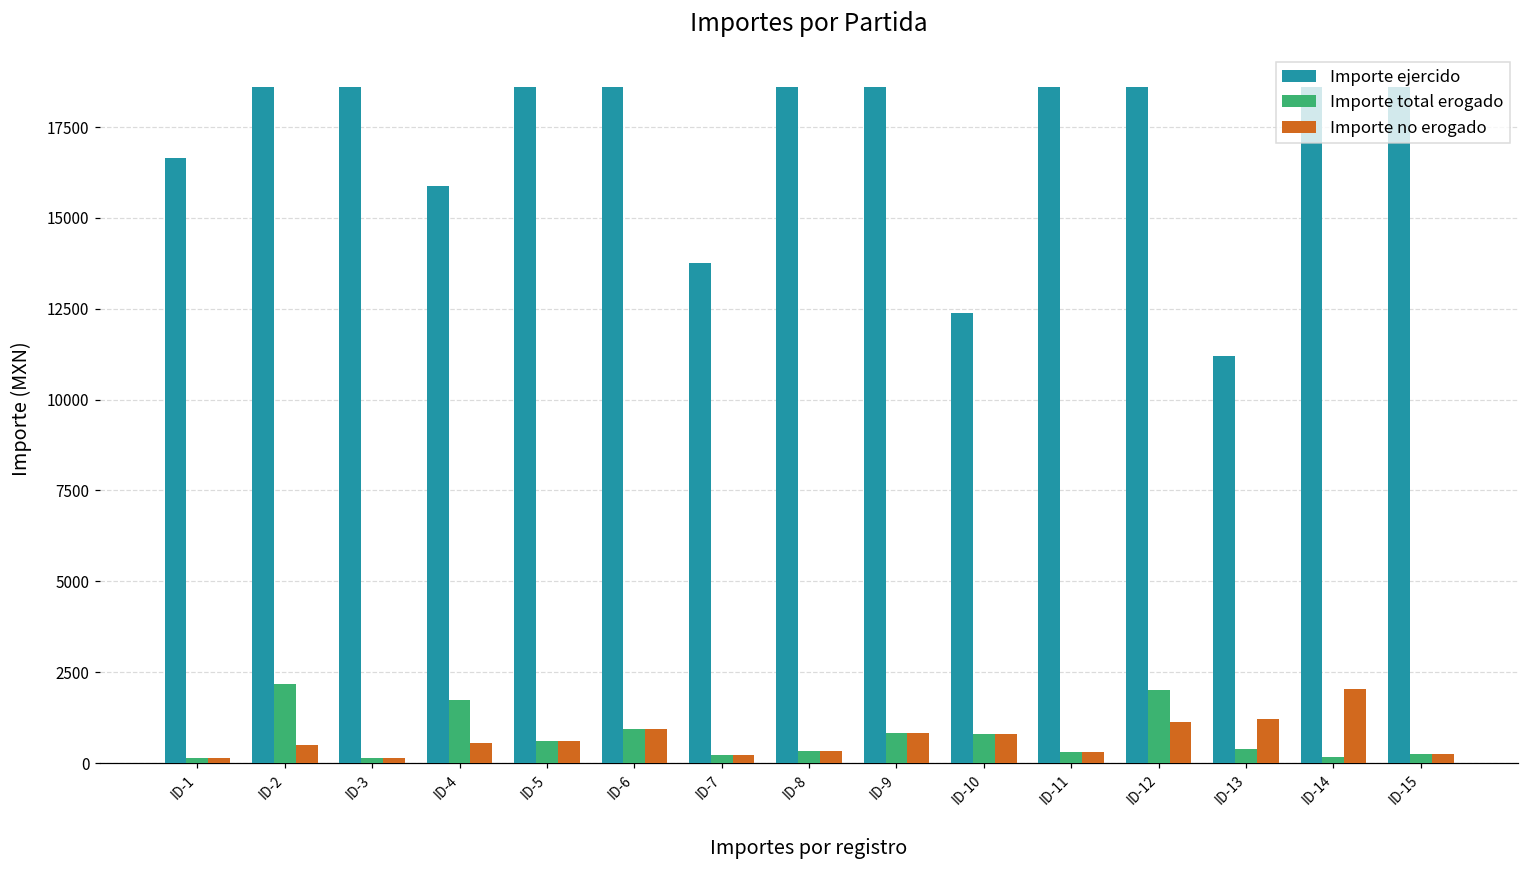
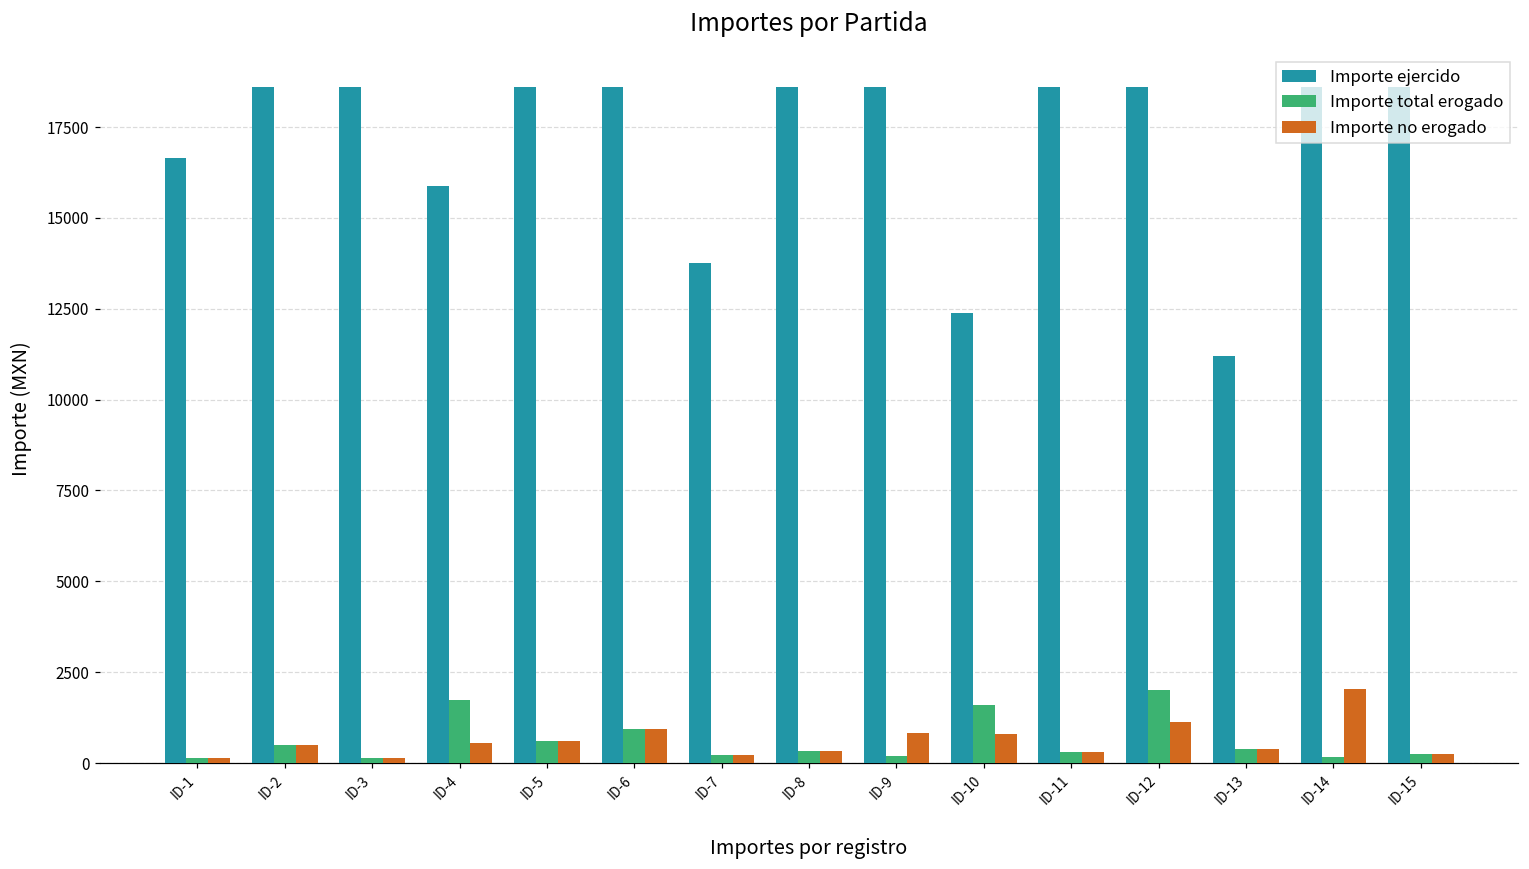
Importe total erogado, ID-2: 2200 -> 500
Importe total erogado, ID-9: 800 -> 200
Importe total erogado, ID-10: 800 -> 1600
Importe no erogado, ID-13: 1200 -> 400
